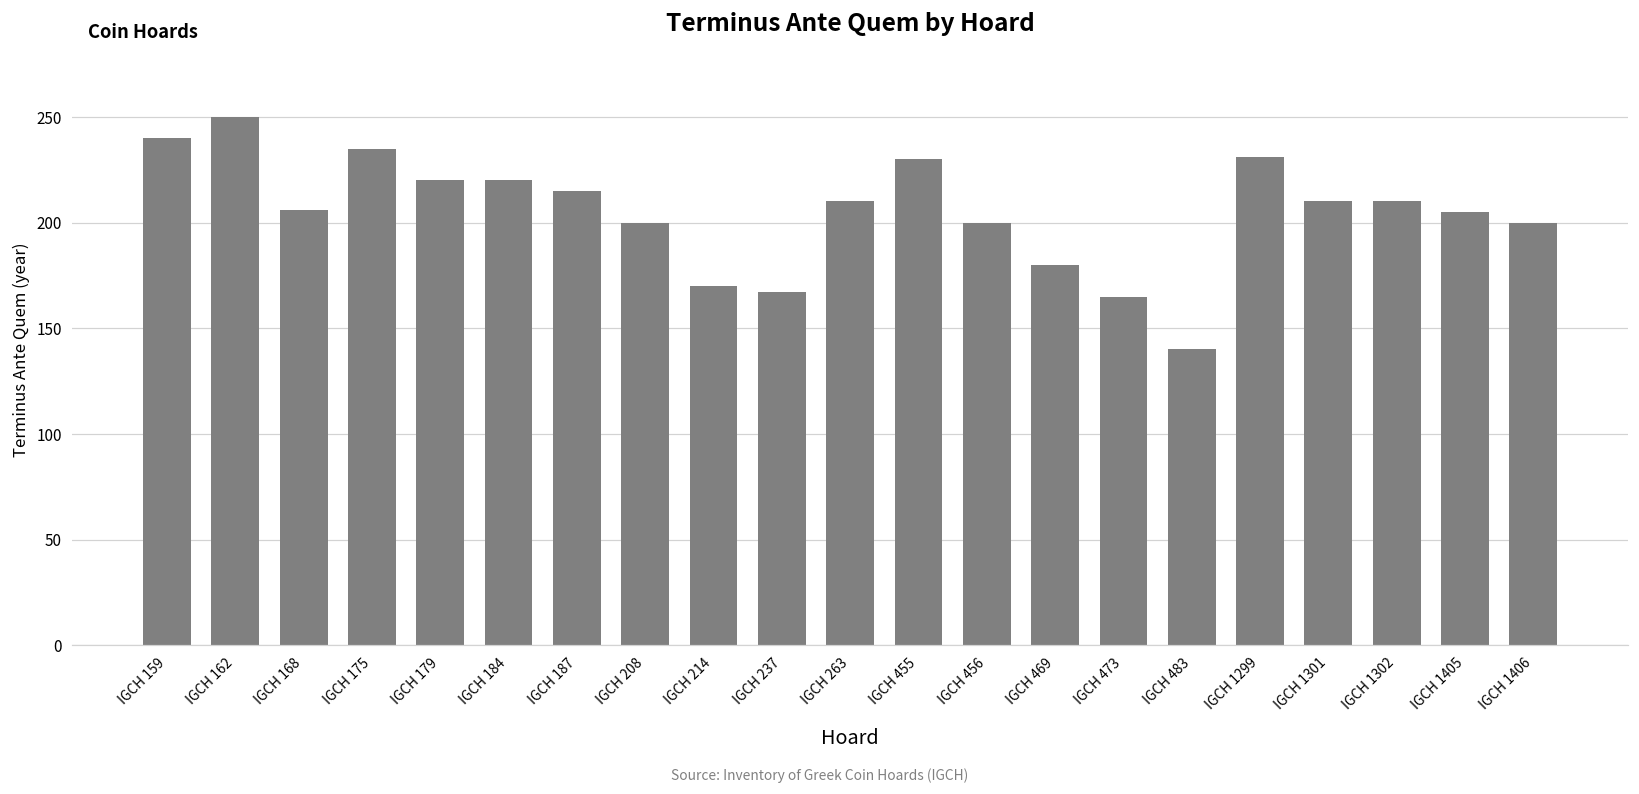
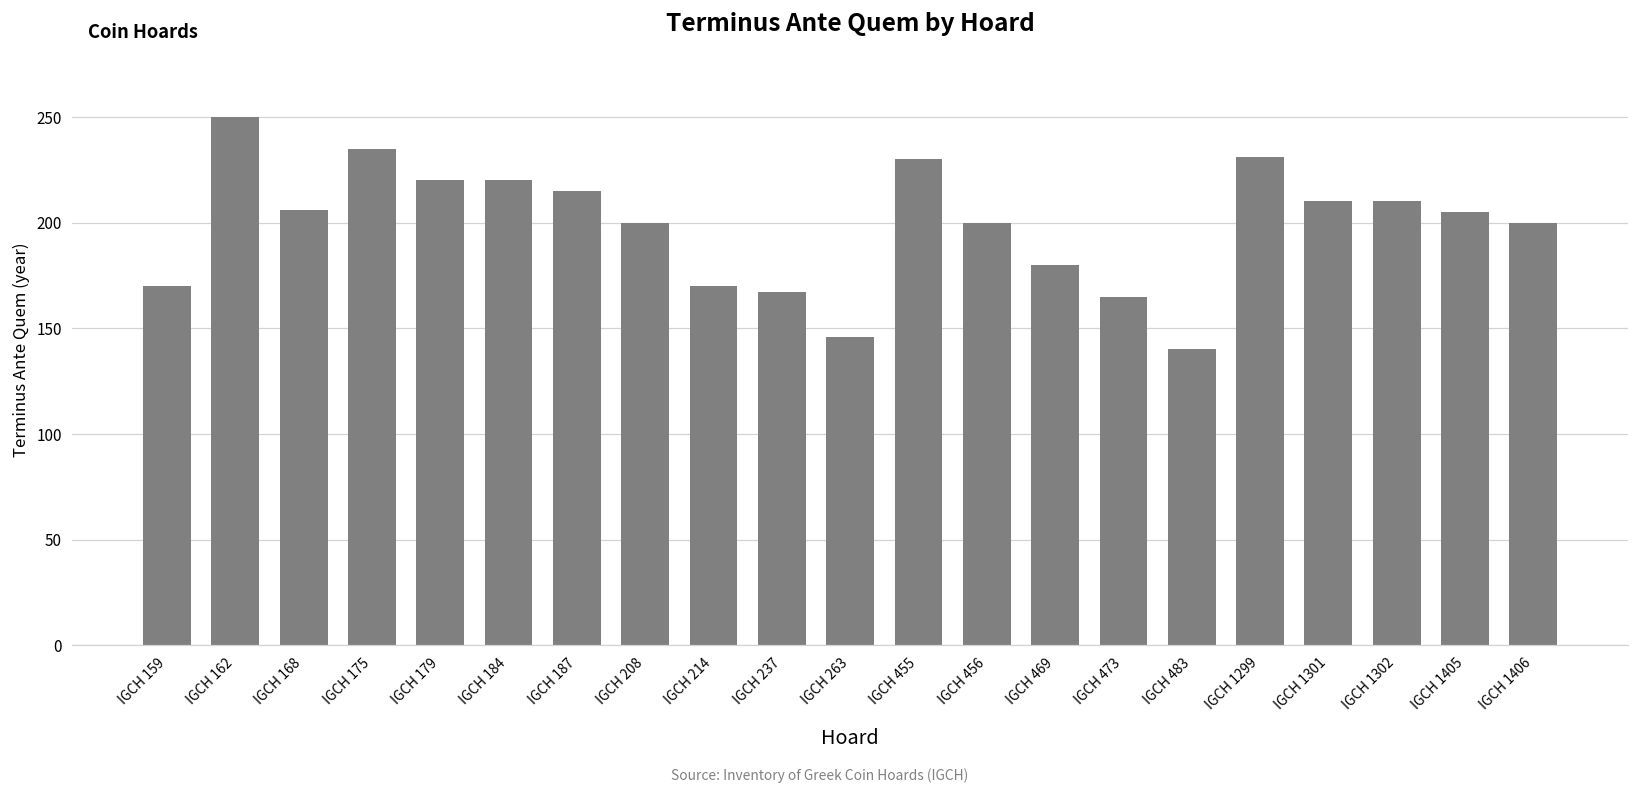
IGCH 159: 240 -> 170
IGCH 263: 210 -> 146
